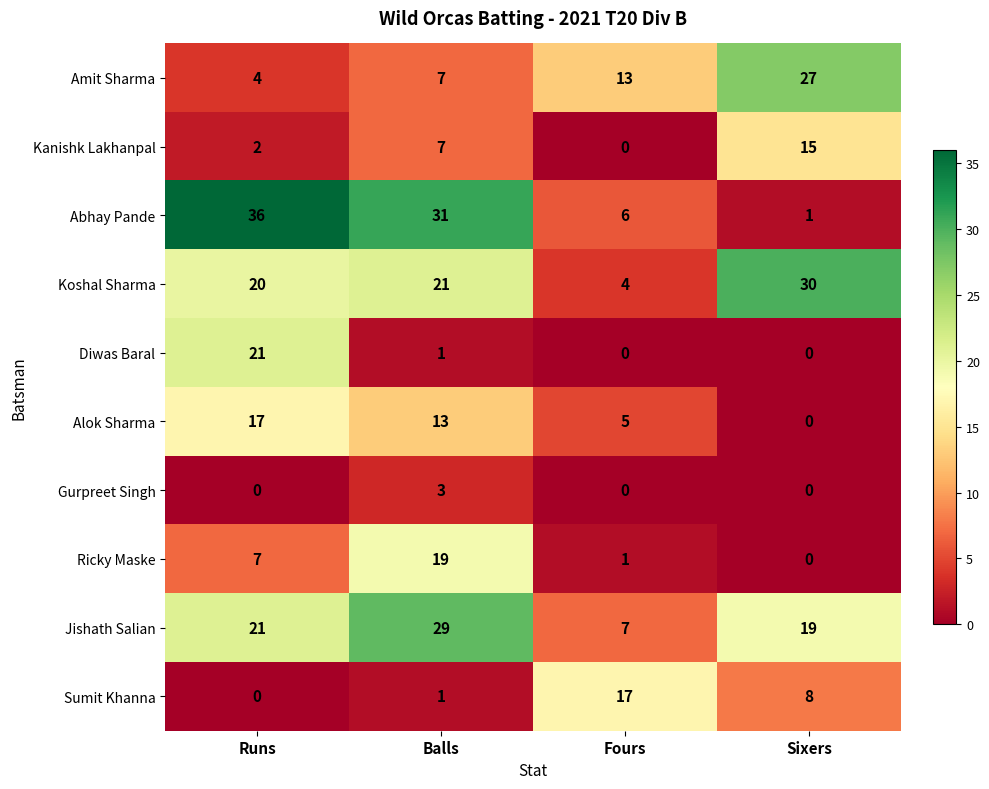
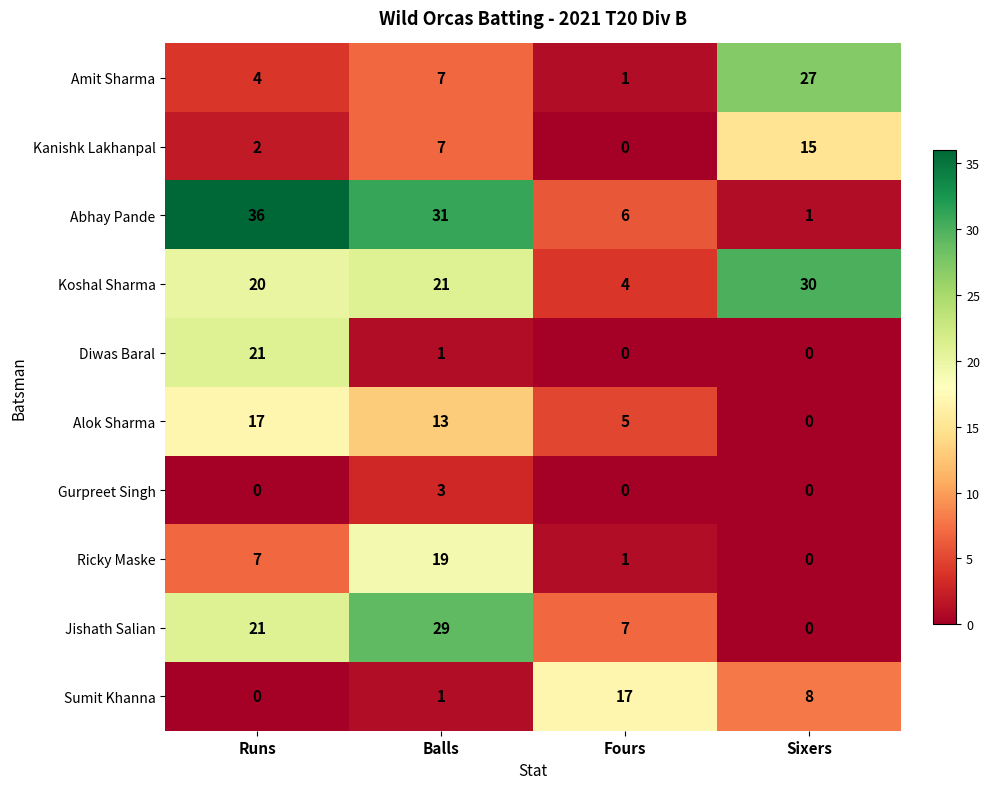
Amit Sharma, Fours: 13 -> 1
Jishath Salian, Sixers: 19 -> 0
